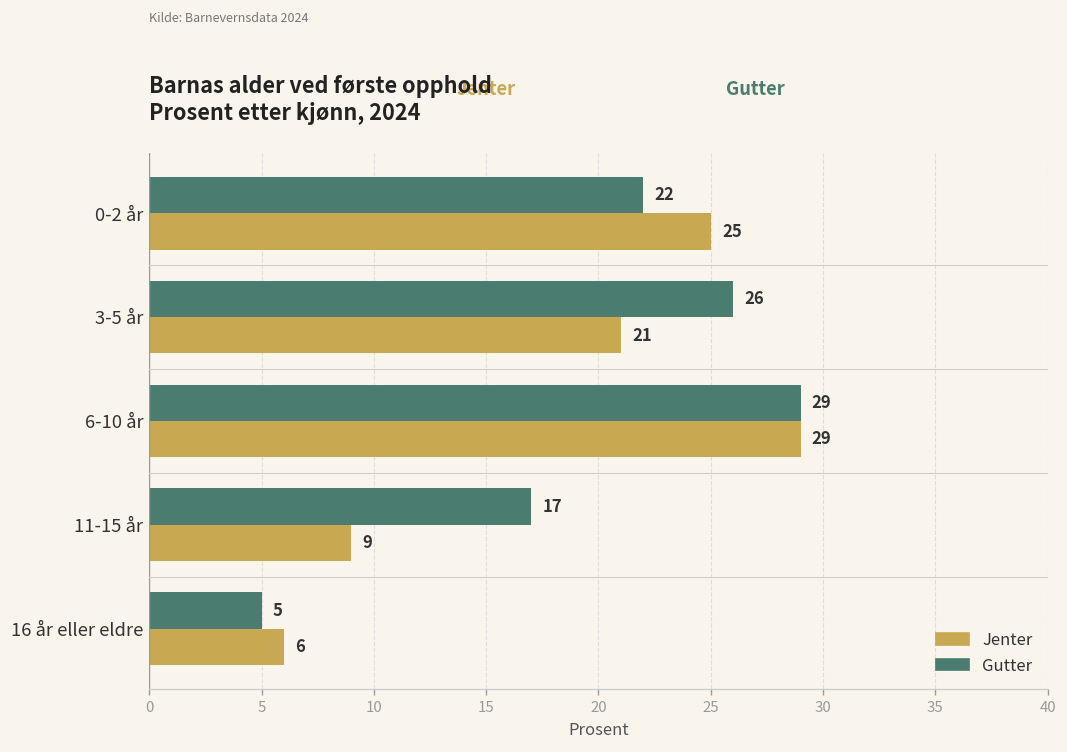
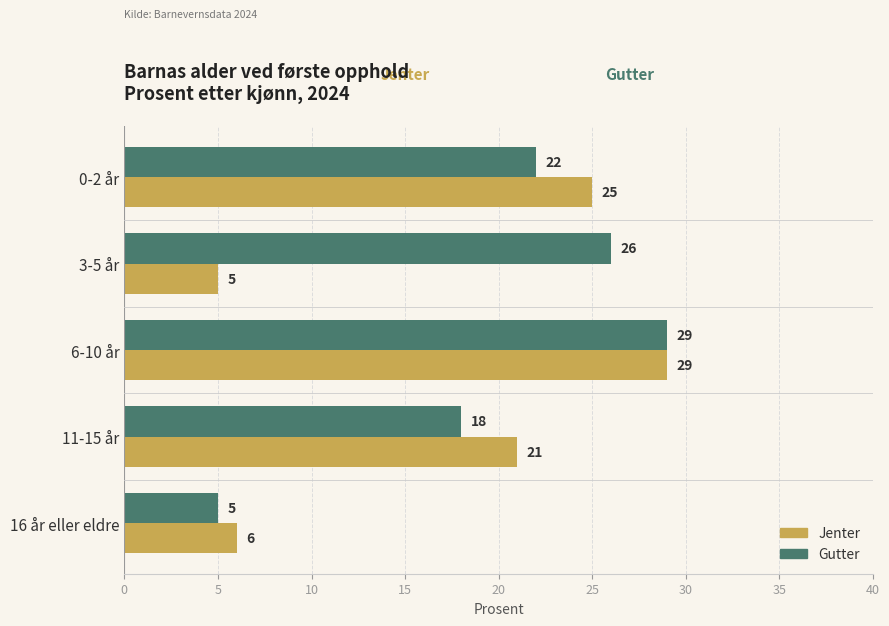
Jenter, 3-5 år: 21 -> 5
Gutter, 11-15 år: 17 -> 18
Jenter, 11-15 år: 9 -> 21
